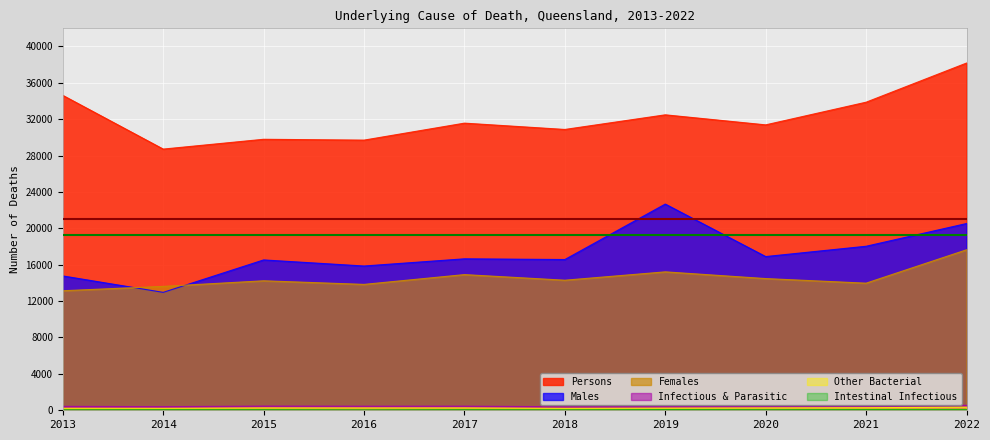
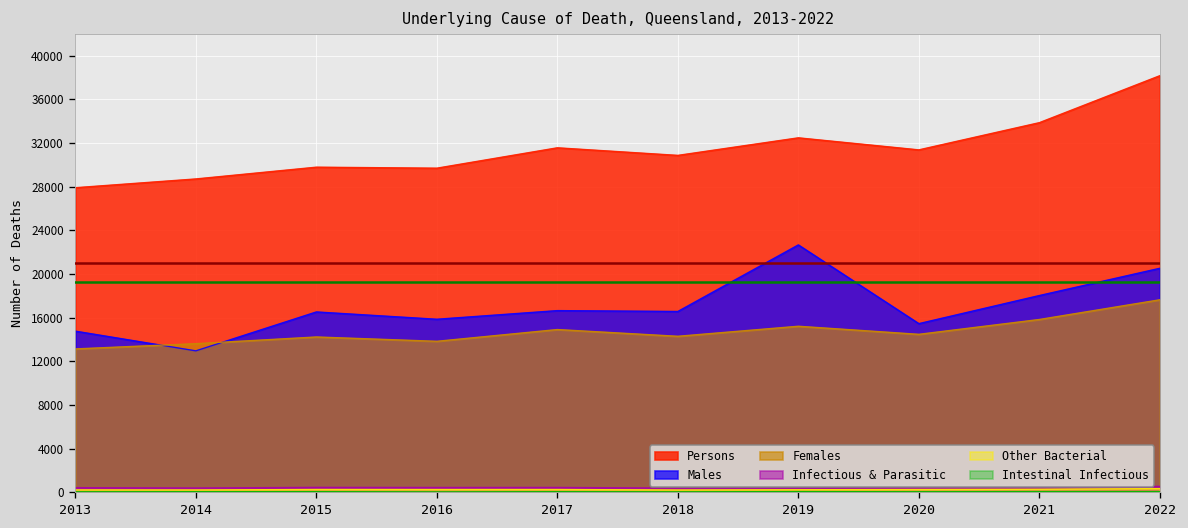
Persons, 2013: 35000 -> 28000
Males, 2020: 17000 -> 15000
Females, 2021: 14000 -> 16000
